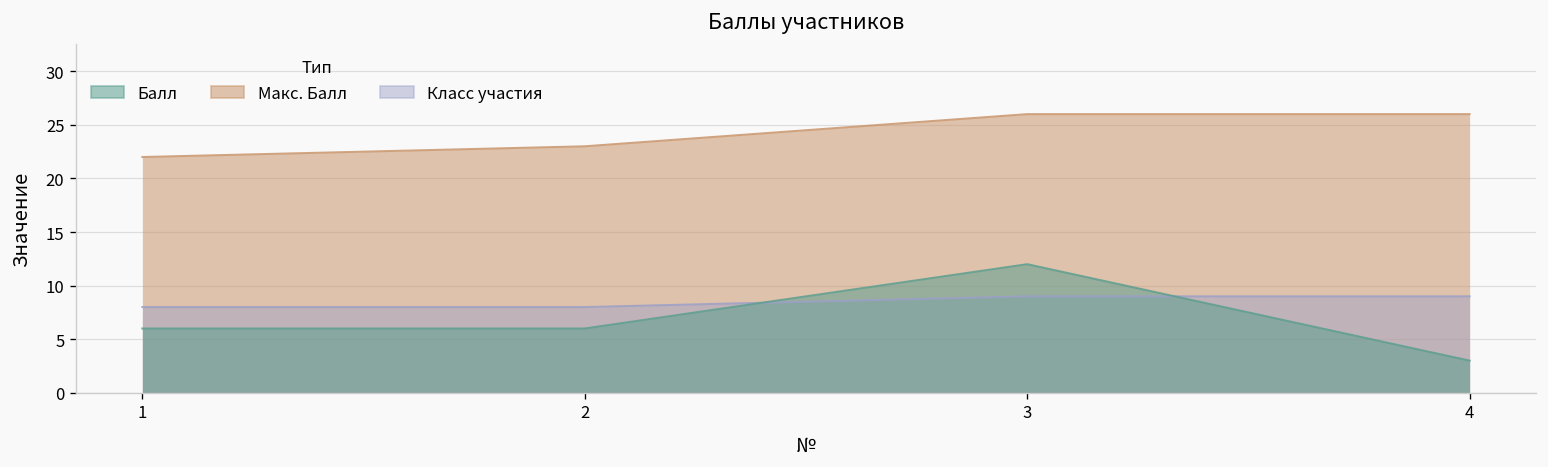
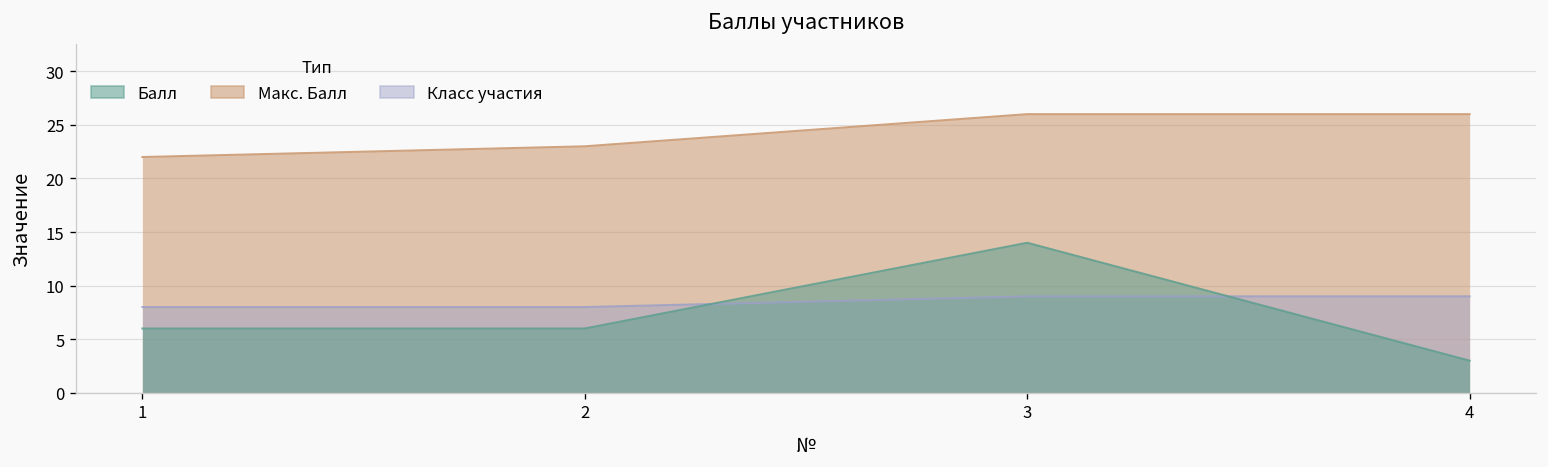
Балл, 3: 12 -> 14
